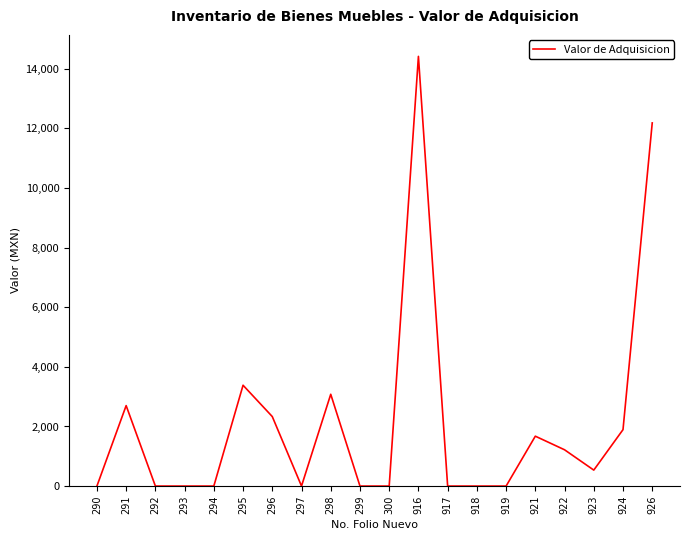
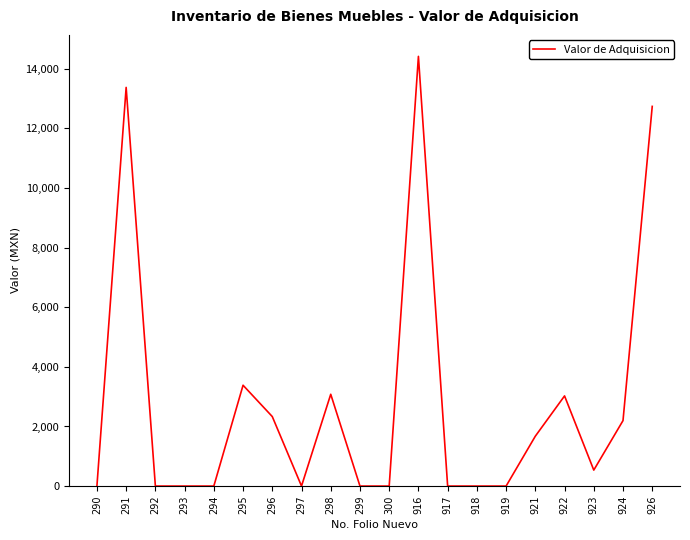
291: 2,700 -> 13,400
922: 1,200 -> 3,000
924: 1,900 -> 2,200
926: 12,200 -> 12,700
